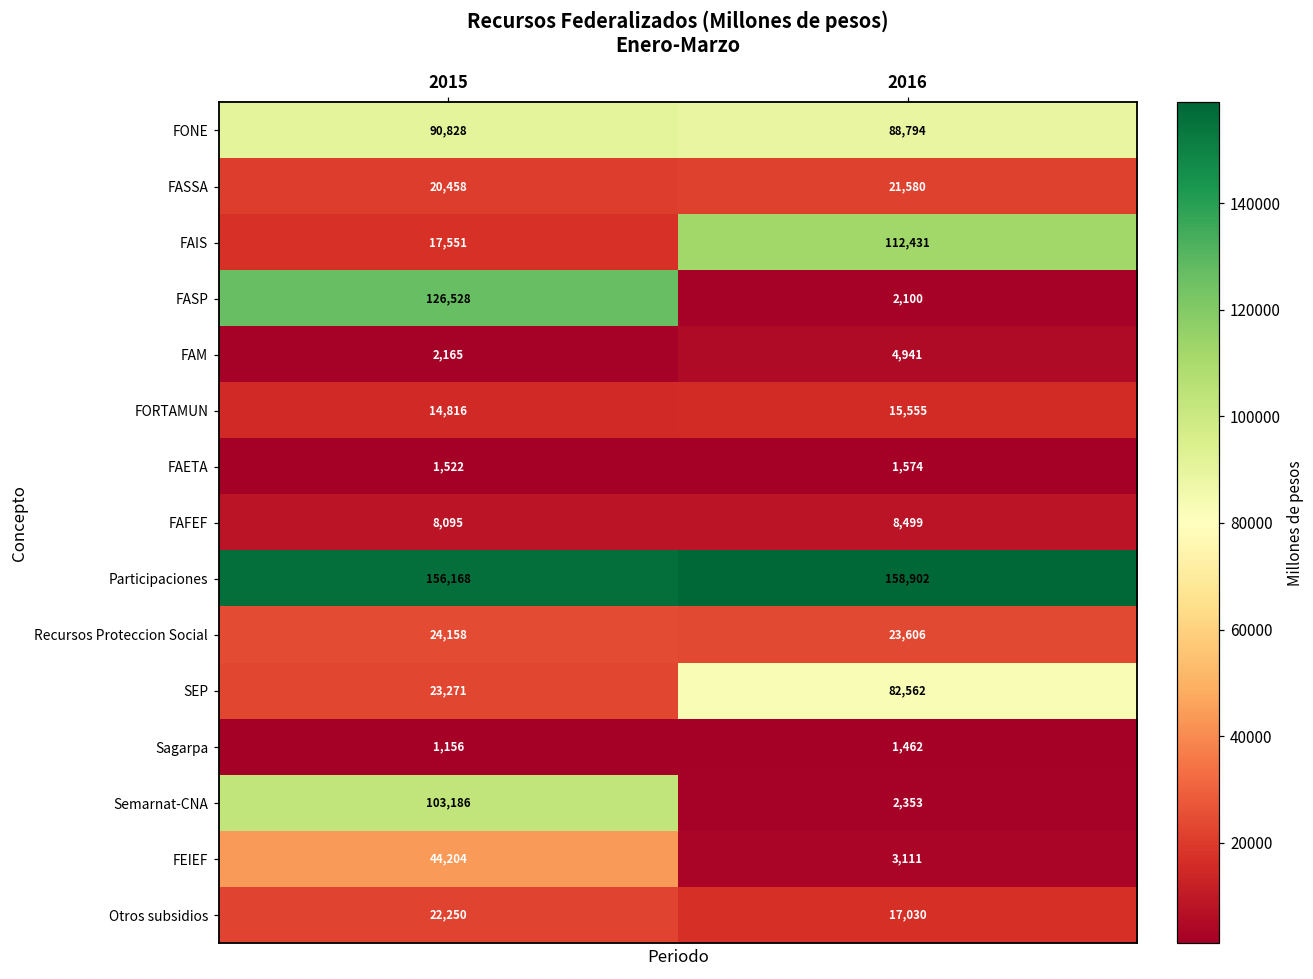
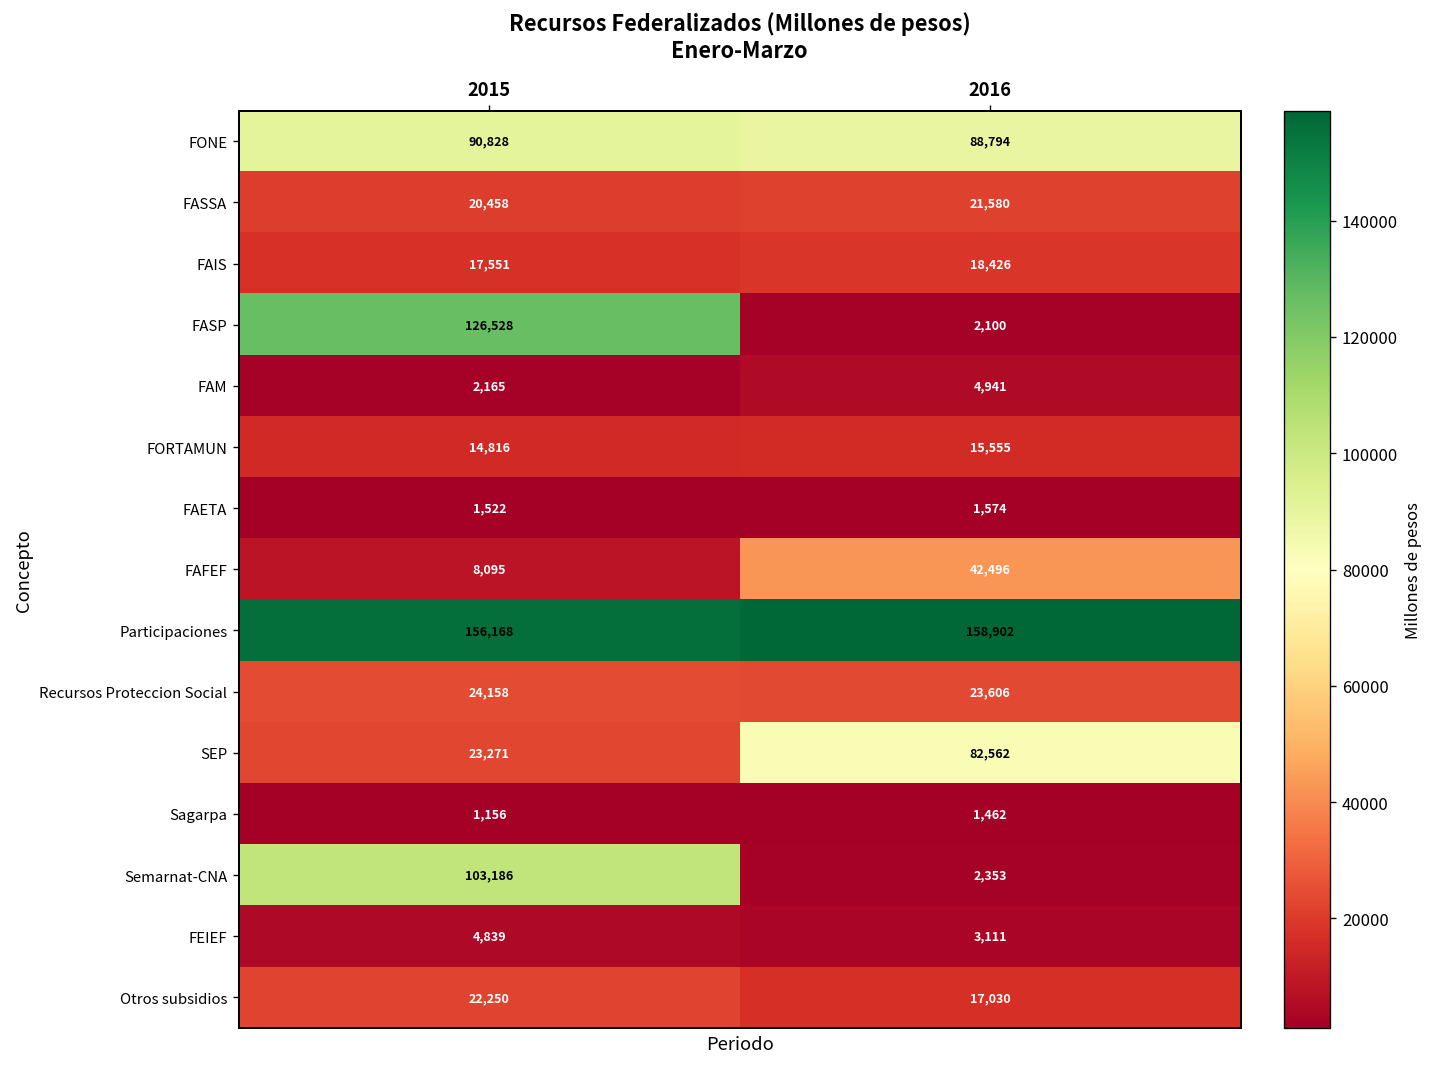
FAIS, 2016: 112,431 -> 18,426
FAFEF, 2016: 8,499 -> 42,496
FEIEF, 2015: 44,204 -> 4,839
